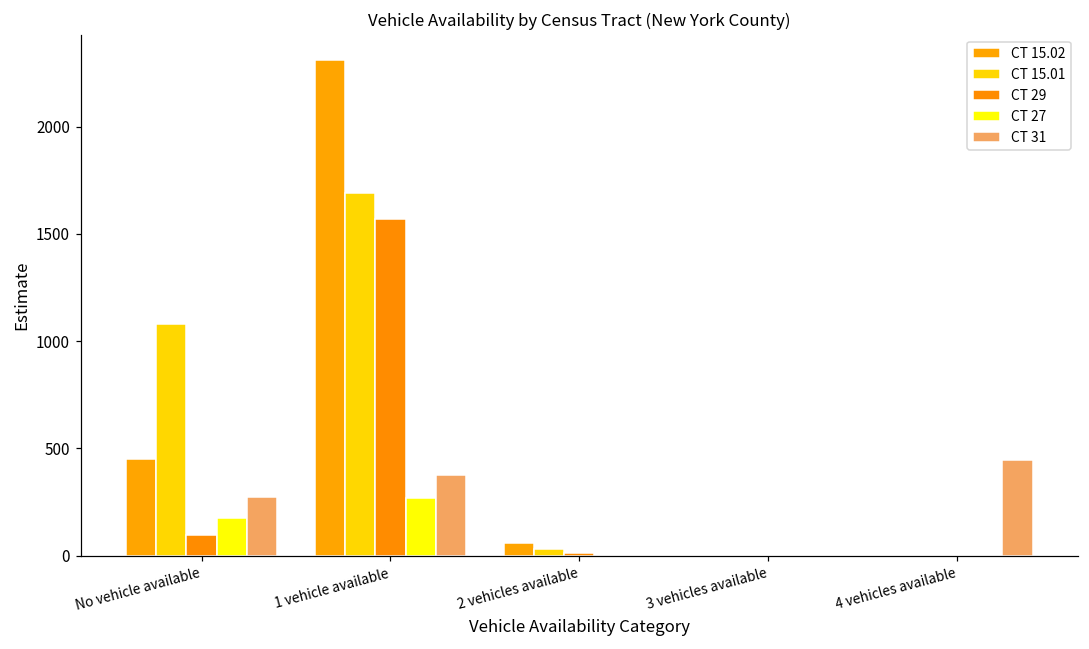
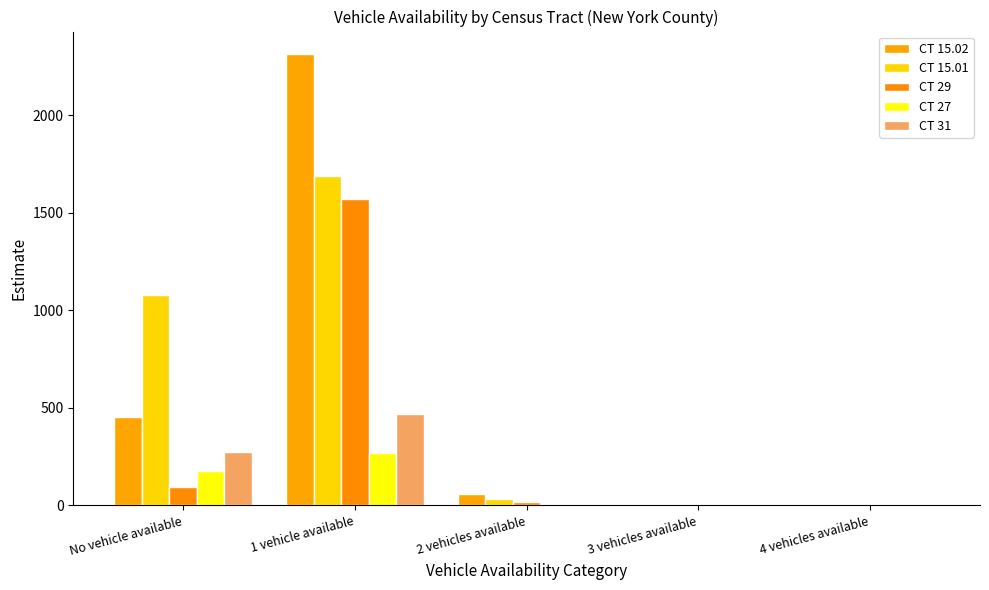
CT 31, 1 vehicle available: 380 -> 470
CT 31, 4 vehicles available: 450 -> 0
